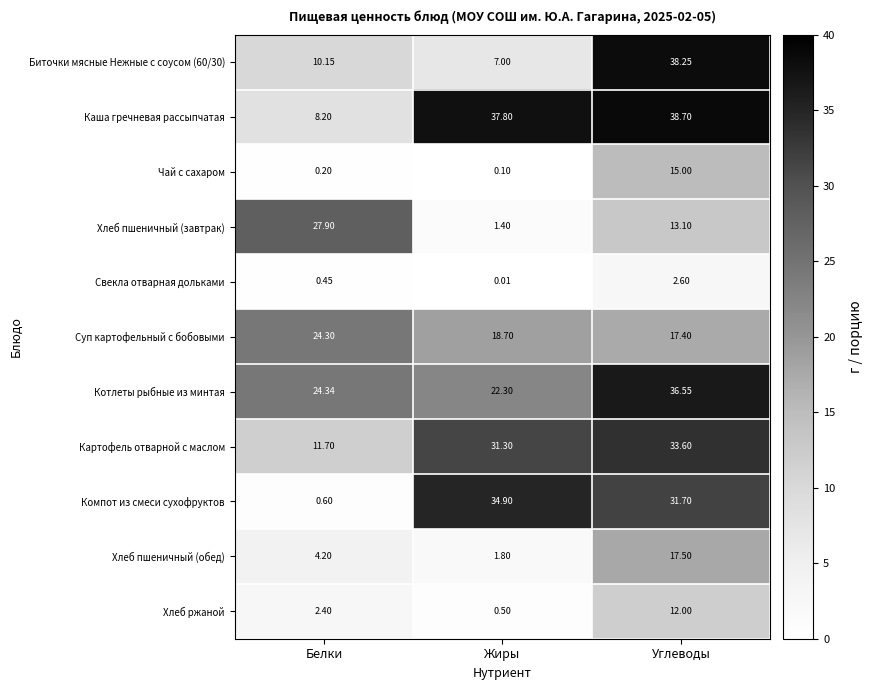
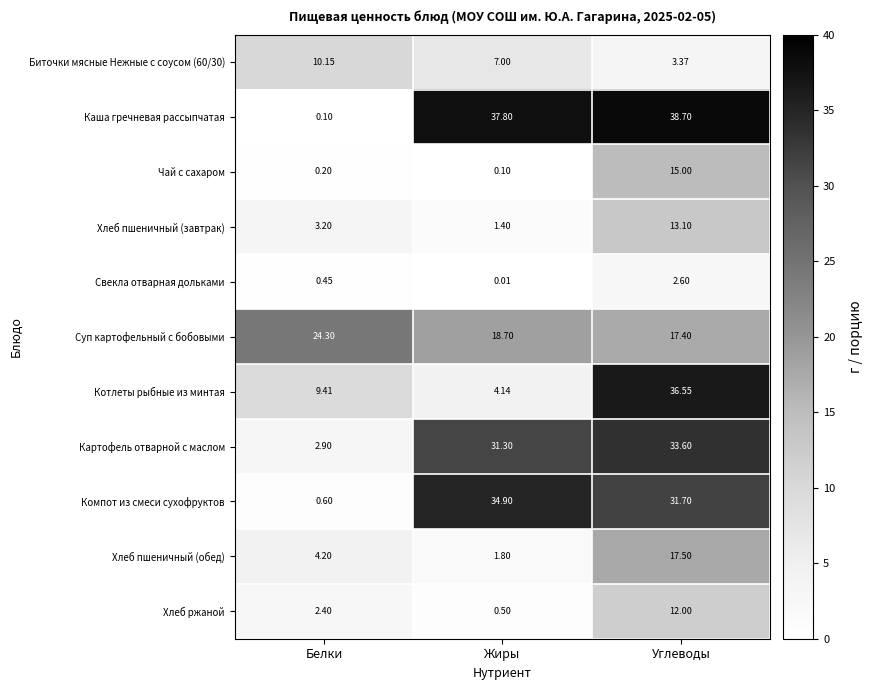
Биточки мясные Нежные с соусом (60/30), Углеводы: 38.25 -> 3.37
Каша гречневая рассыпчатая, Белки: 8.20 -> 0.10
Хлеб пшеничный (завтрак), Белки: 27.90 -> 3.20
Котлеты рыбные из минтая, Белки: 24.34 -> 9.41
Котлеты рыбные из минтая, Жиры: 22.30 -> 4.14
Картофель отварной с маслом, Белки: 11.70 -> 2.90
